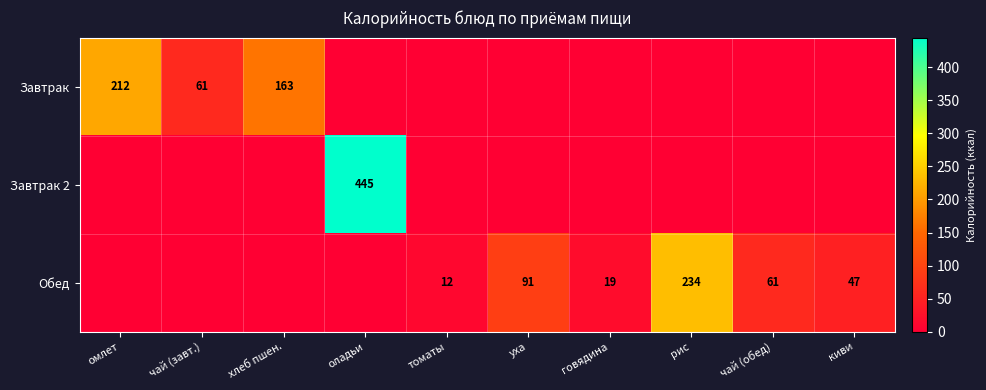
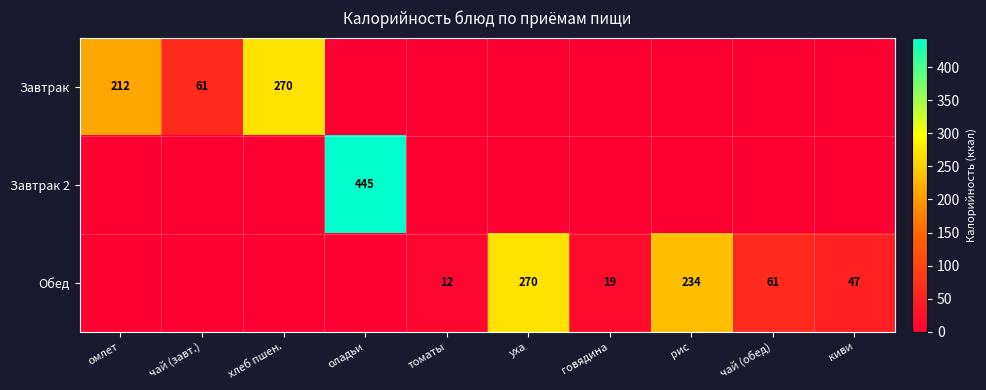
Завтрак, хлеб пшен.: 163 -> 270
Обед, уха: 91 -> 270
